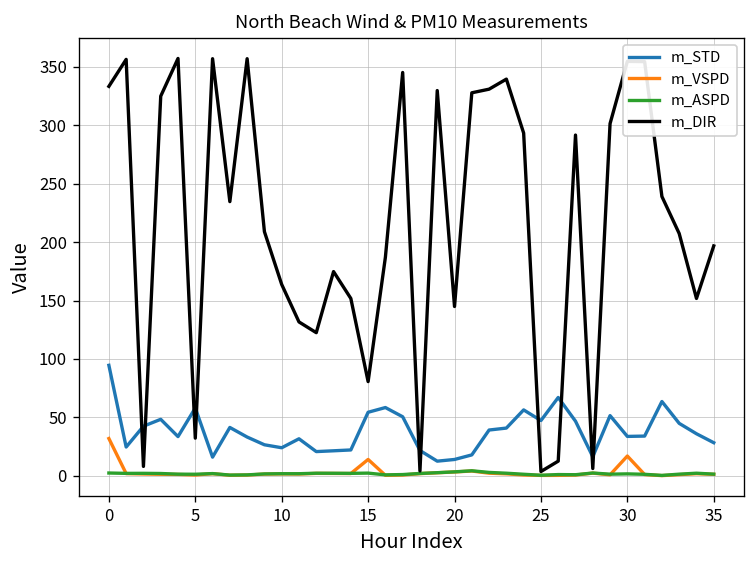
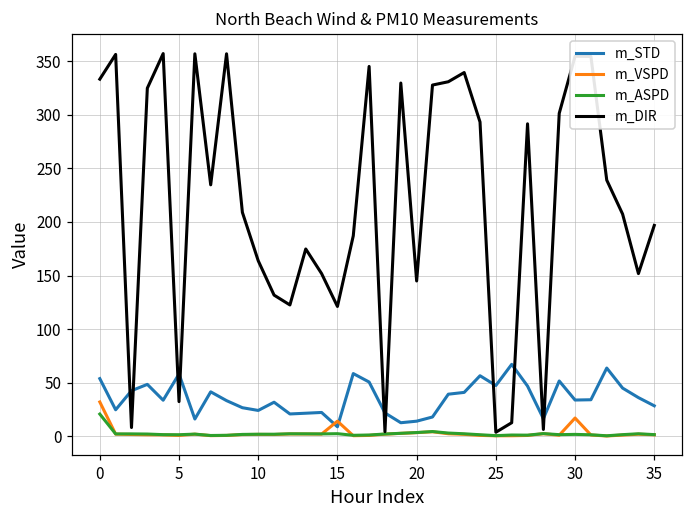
m_STD, 0: 90 -> 50
m_ASPD, 0: 0 -> 20
m_STD, 15: 50 -> 10
m_DIR, 15: 80 -> 120
